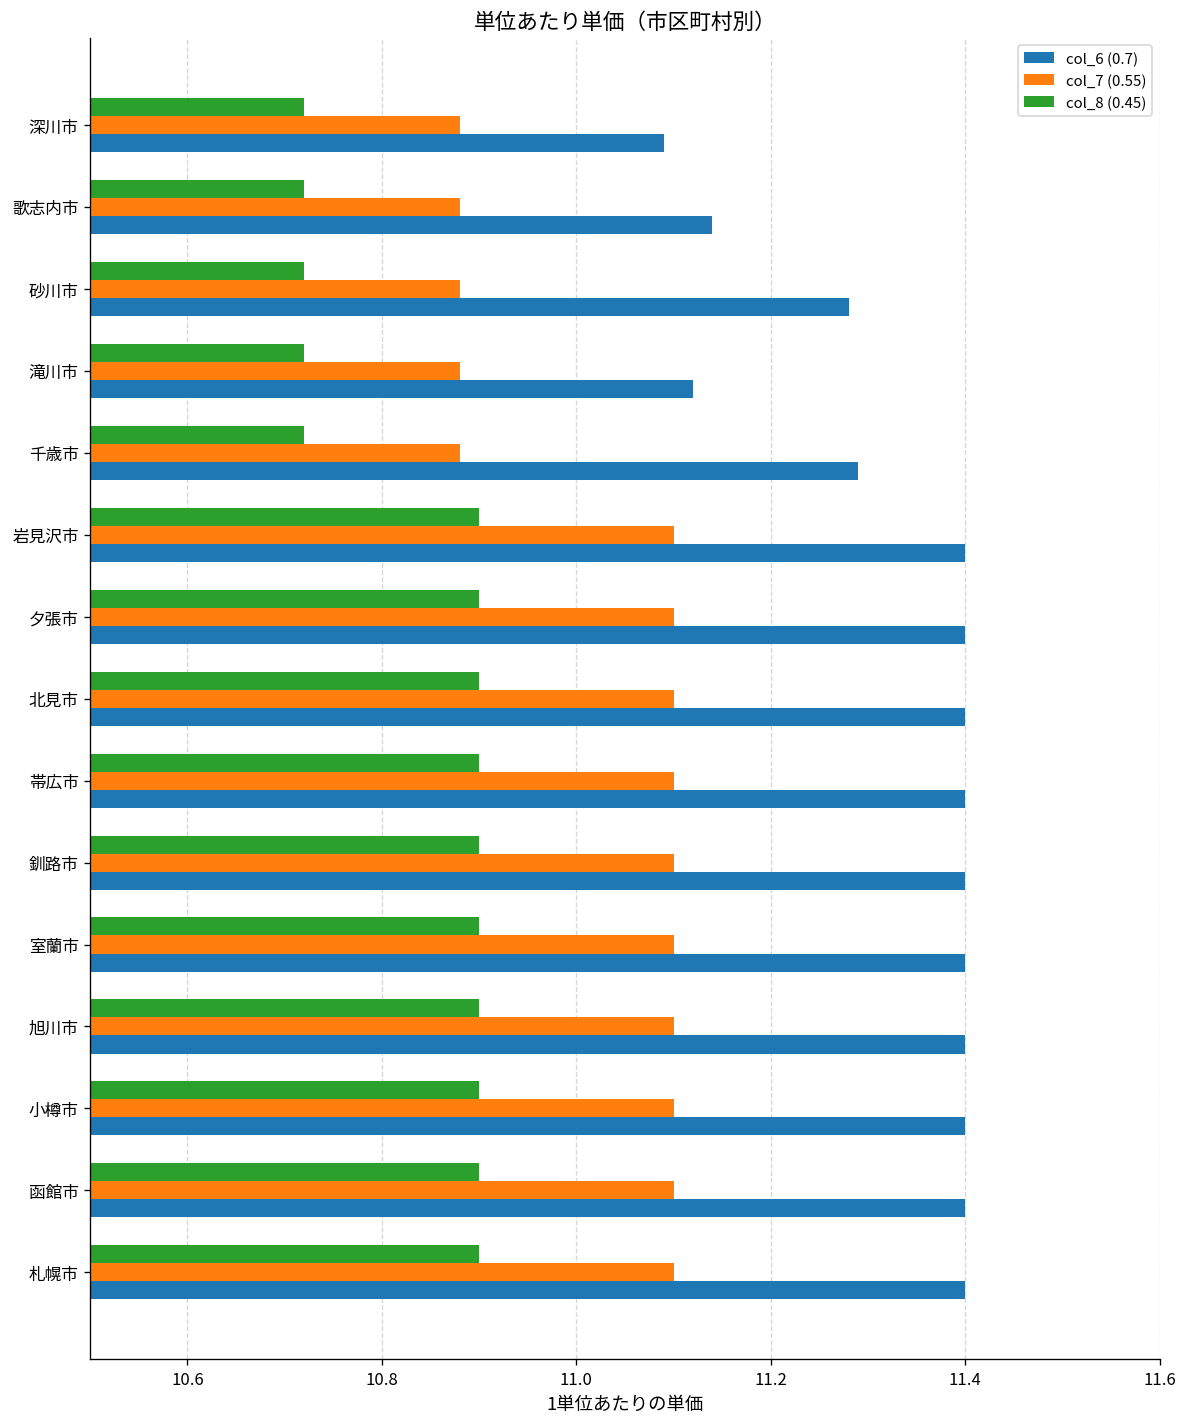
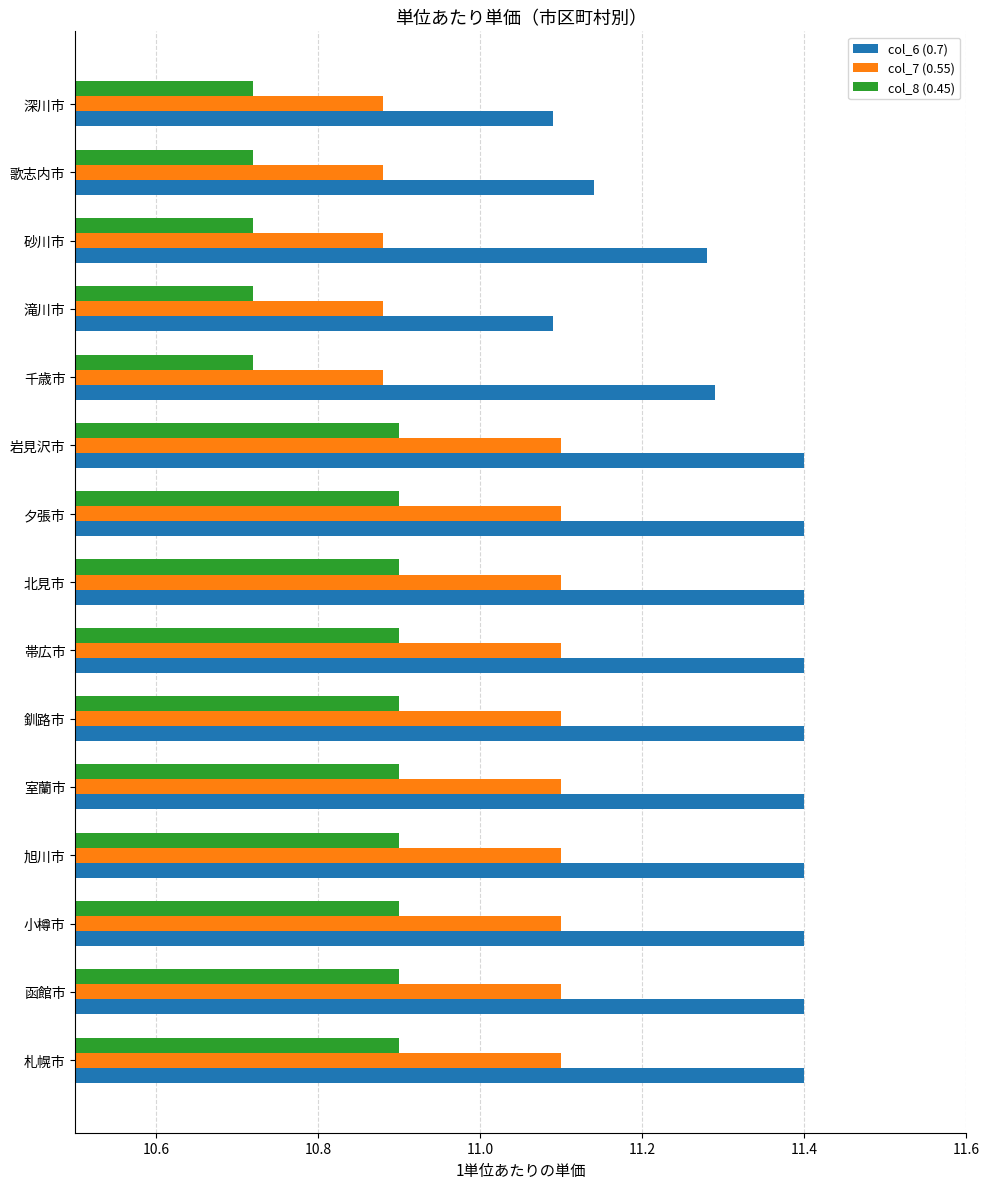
col_6 (0.7), 滝川市: 11.12 -> 11.09
